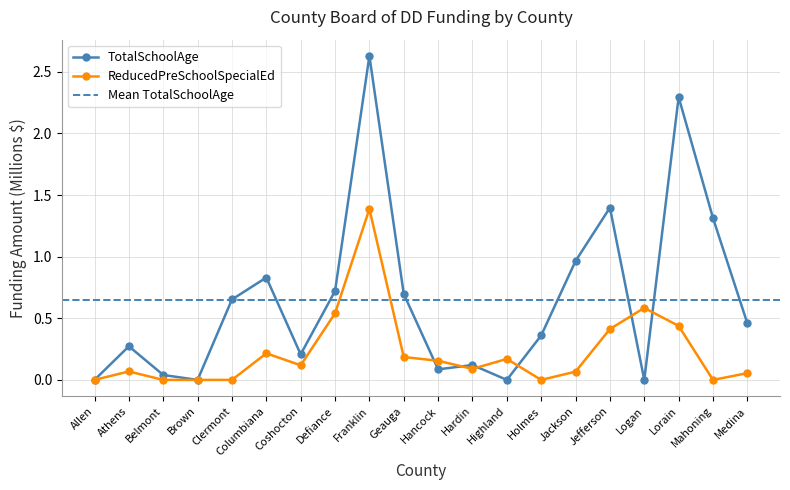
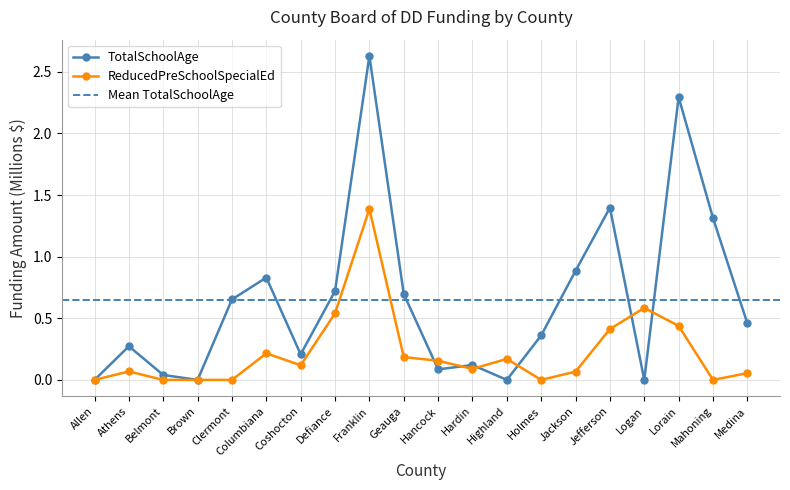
TotalSchoolAge, Jackson: 0.96 -> 0.89
